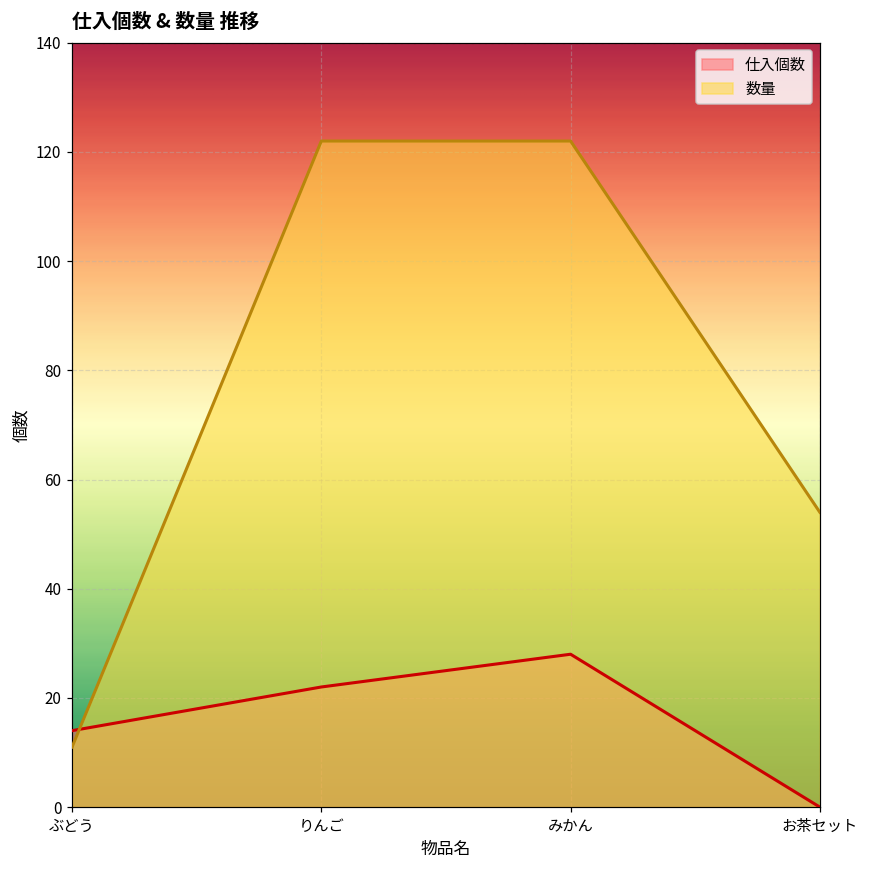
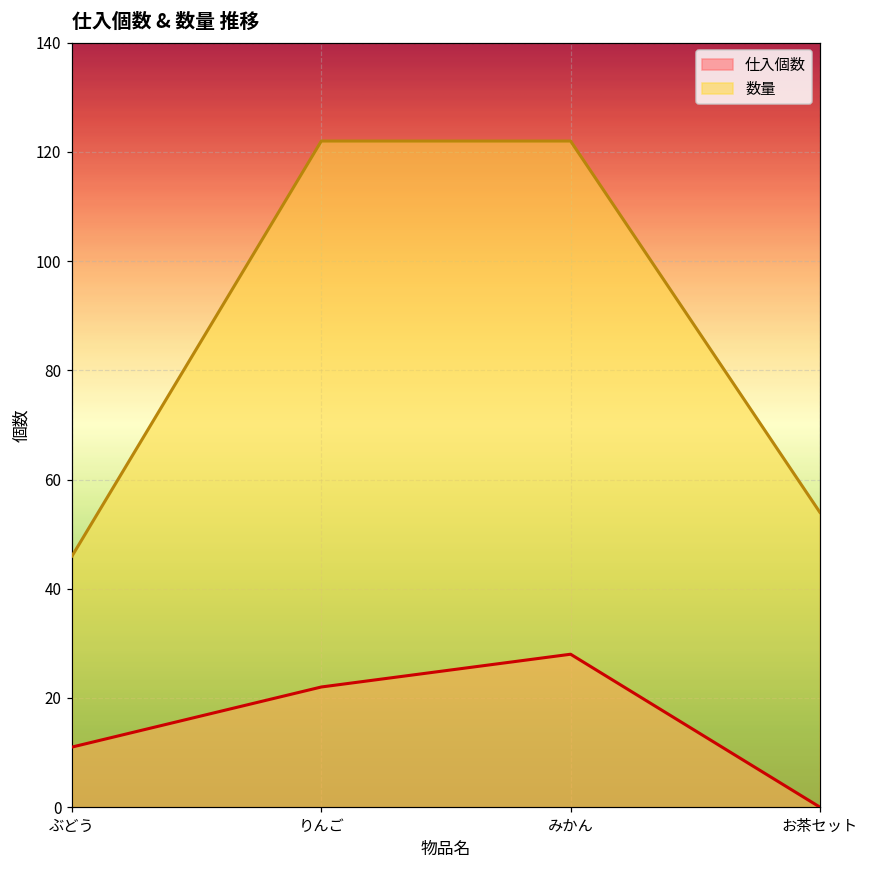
仕入個数, ぶどう: 14 -> 11
数量, ぶどう: 11 -> 46
